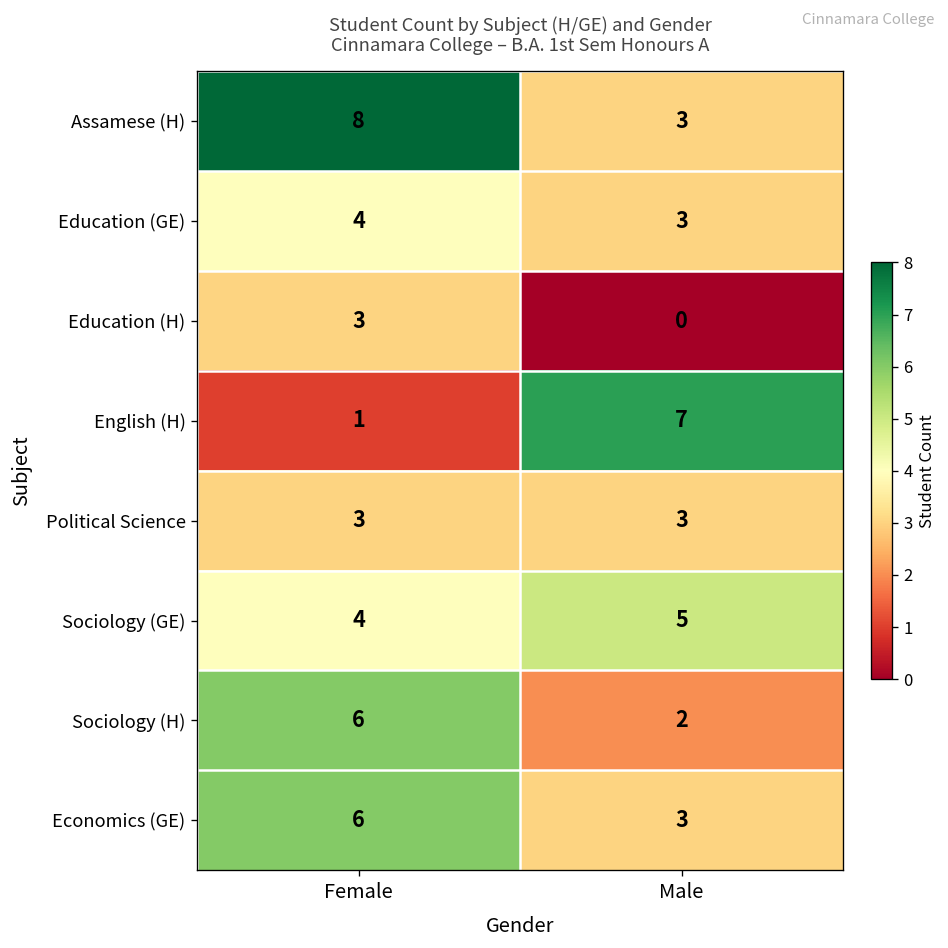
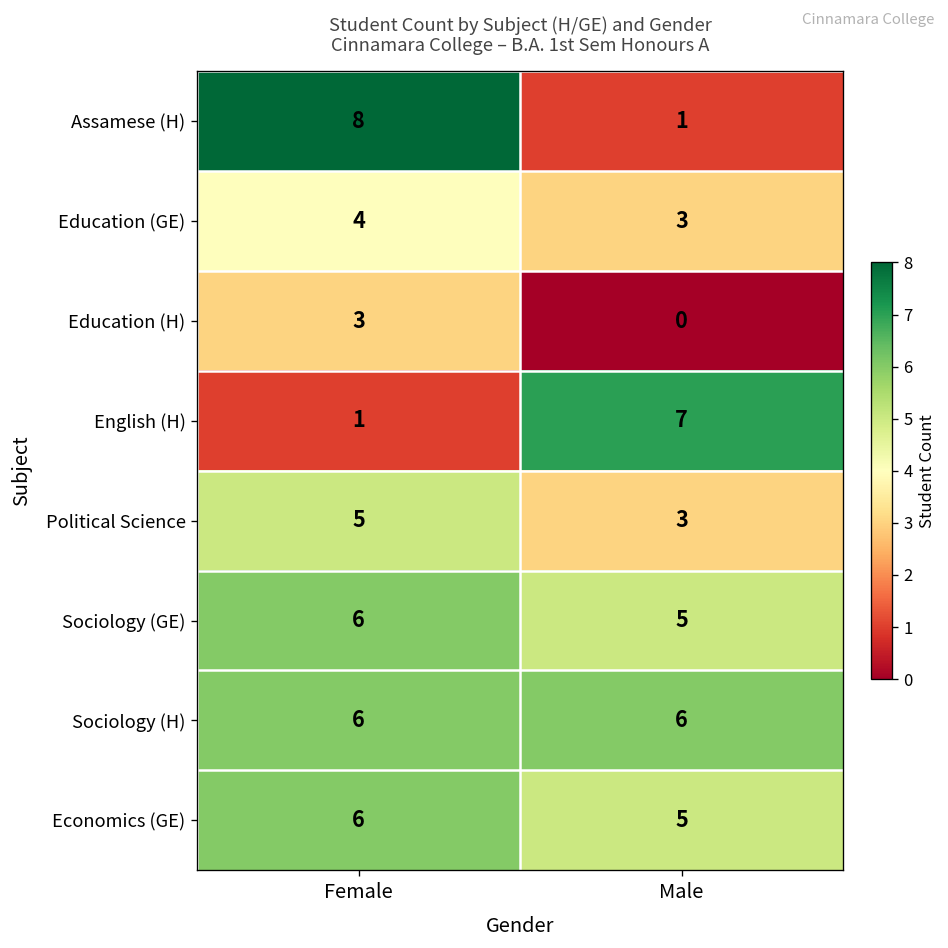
Assamese (H), Male: 3 -> 1
Political Science, Female: 3 -> 5
Sociology (GE), Female: 4 -> 6
Sociology (H), Male: 2 -> 6
Economics (GE), Male: 3 -> 5
